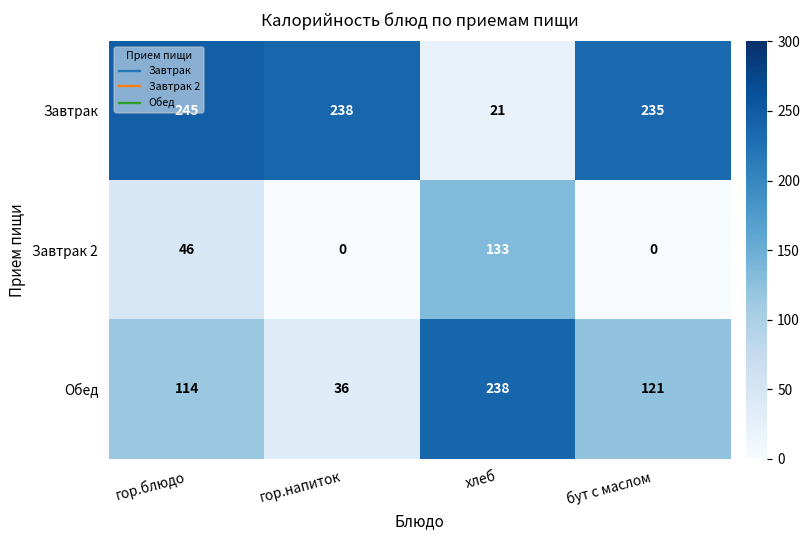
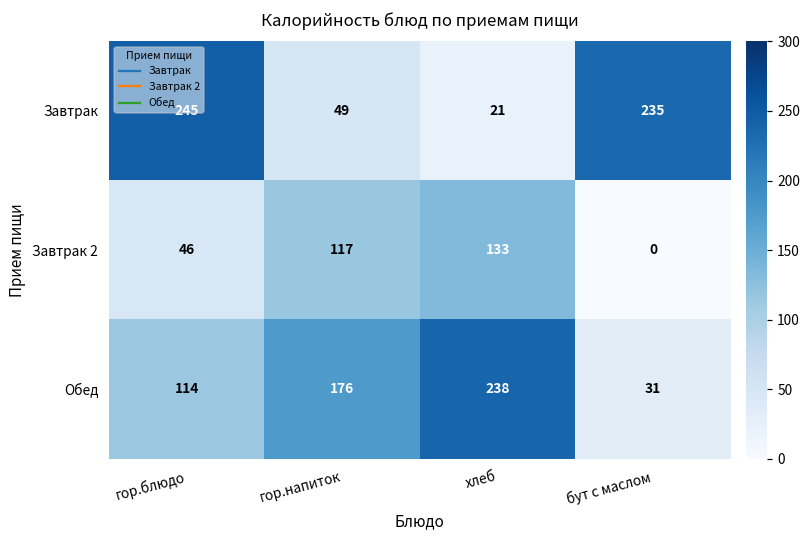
Завтрак, гор.напиток: 238 -> 49
Завтрак 2, гор.напиток: 0 -> 117
Обед, гор.напиток: 36 -> 176
Обед, бут с маслом: 121 -> 31
